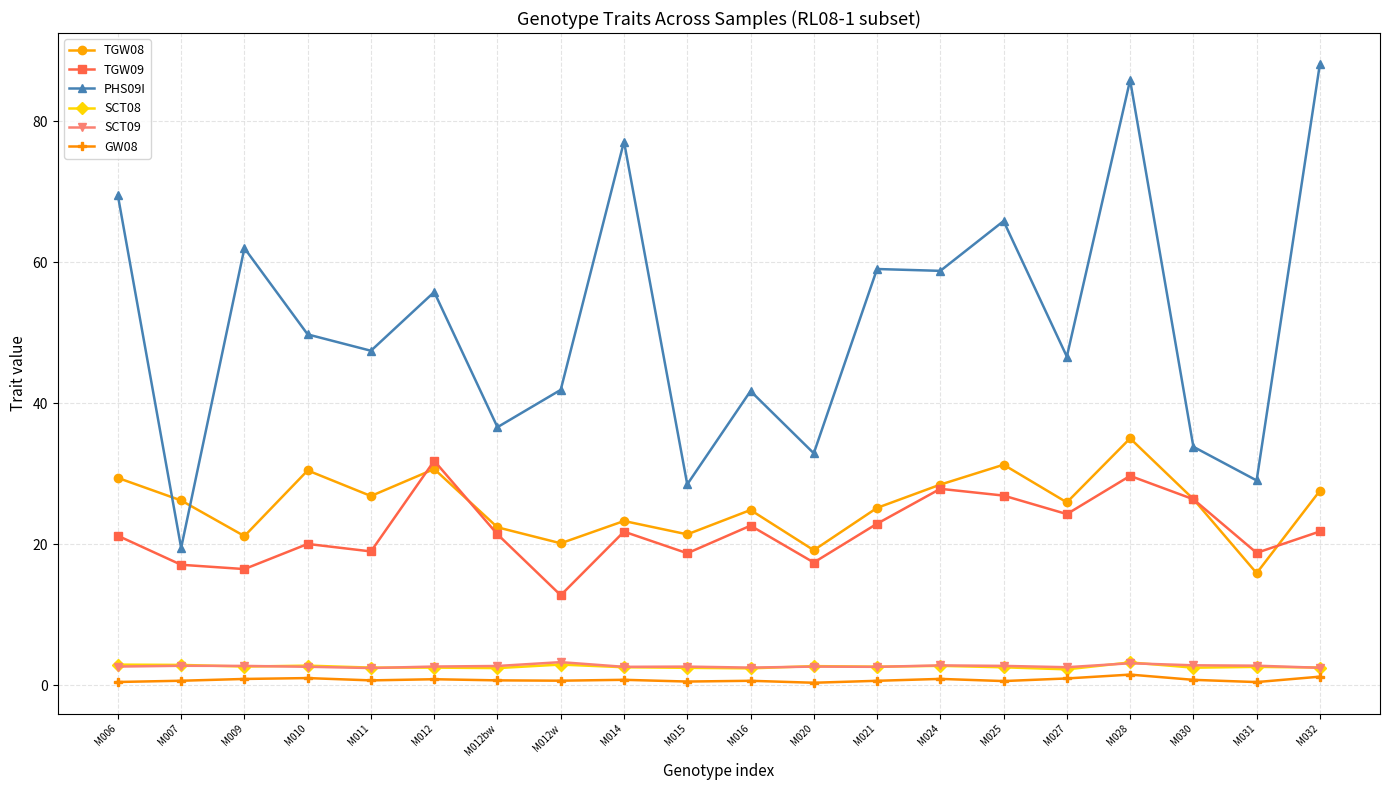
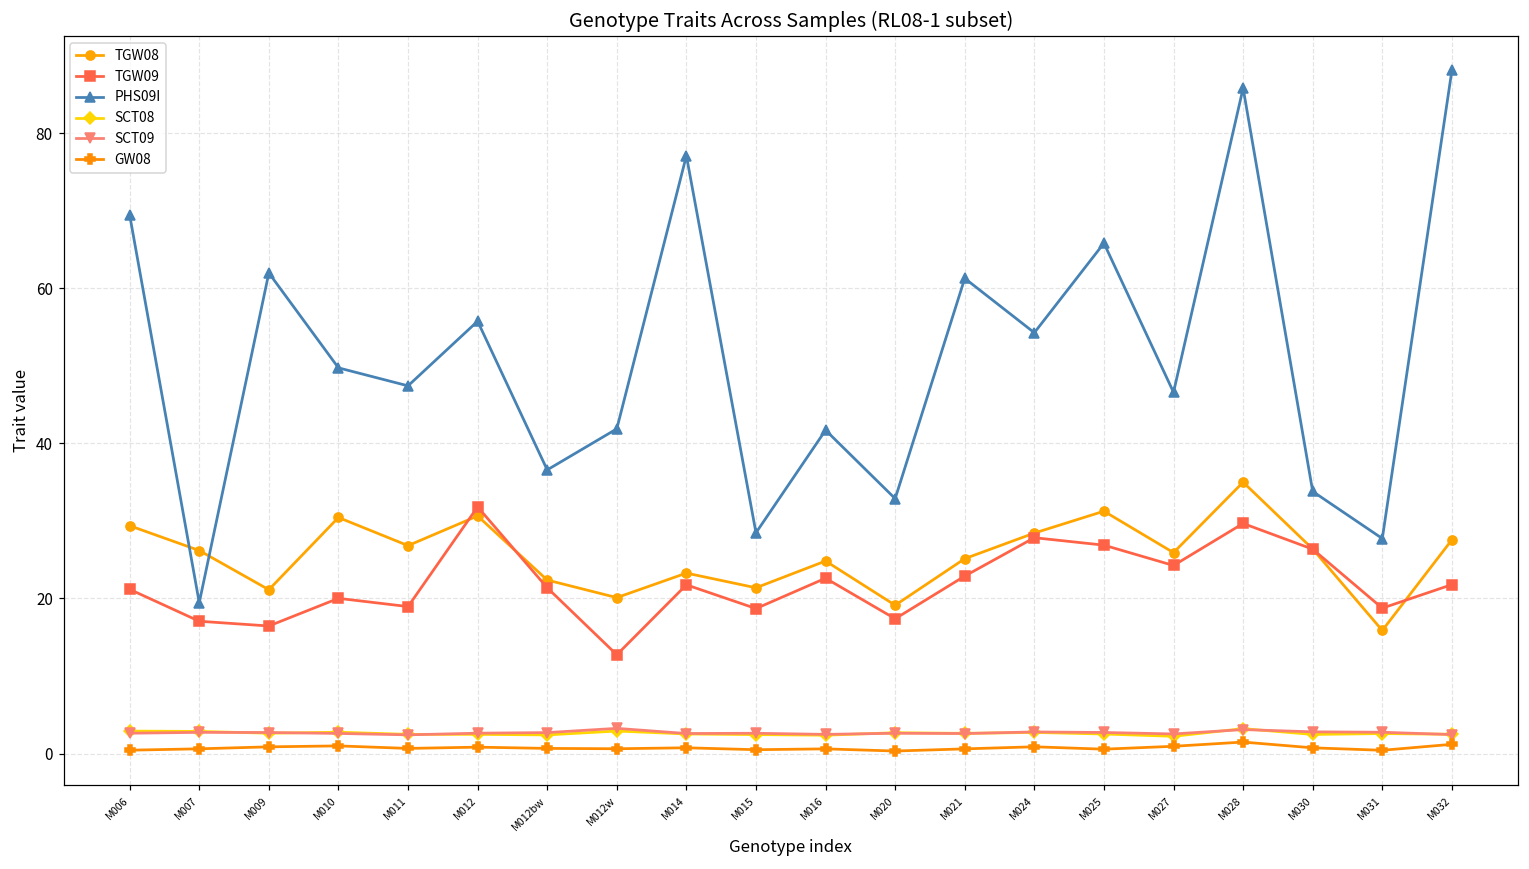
PHS09I, M021: 59 -> 61
PHS09I, M024: 59 -> 54
PHS09I, M031: 29 -> 28
